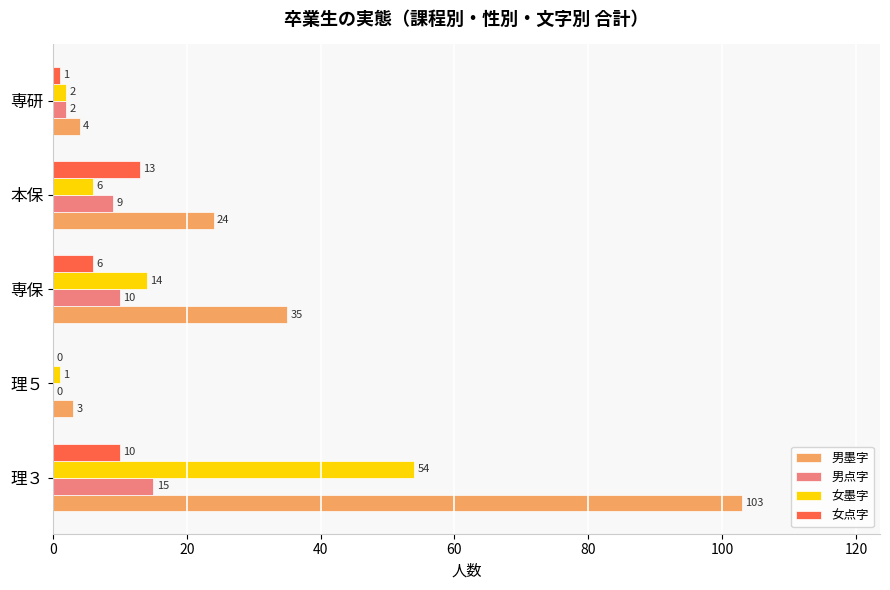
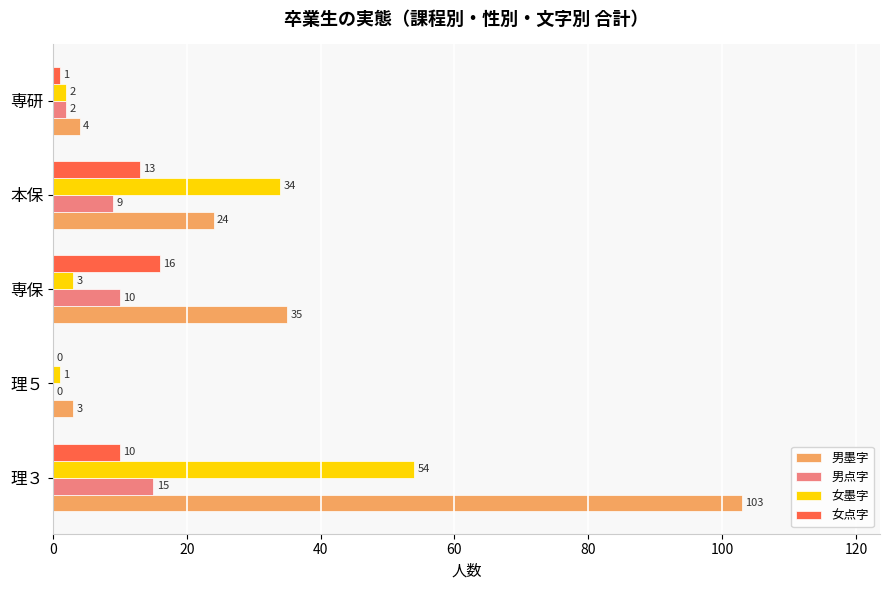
女墨字, 本保: 6 -> 34
女点字, 専保: 6 -> 16
女墨字, 専保: 14 -> 3
